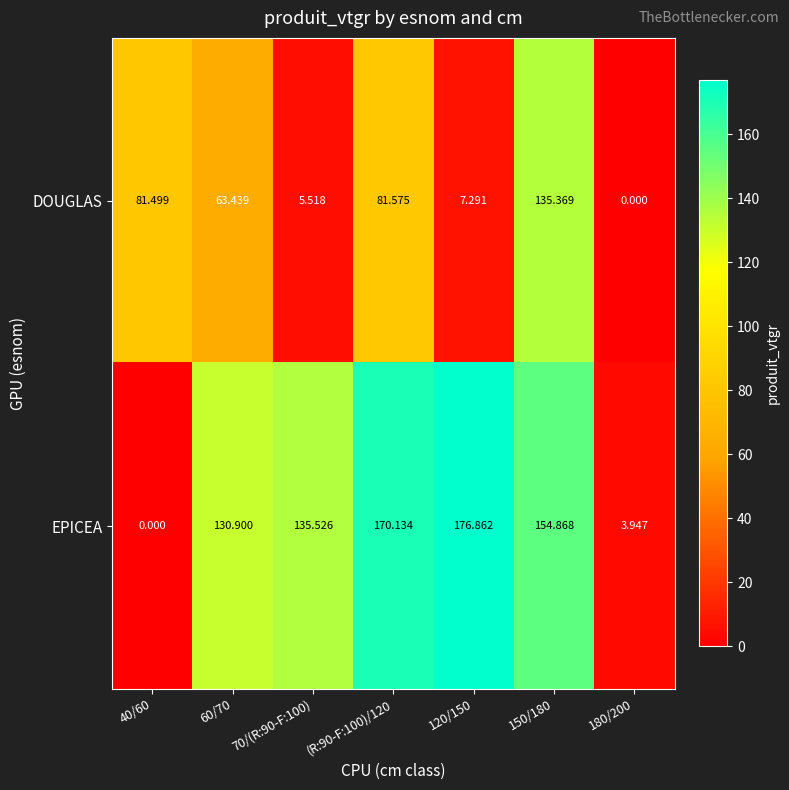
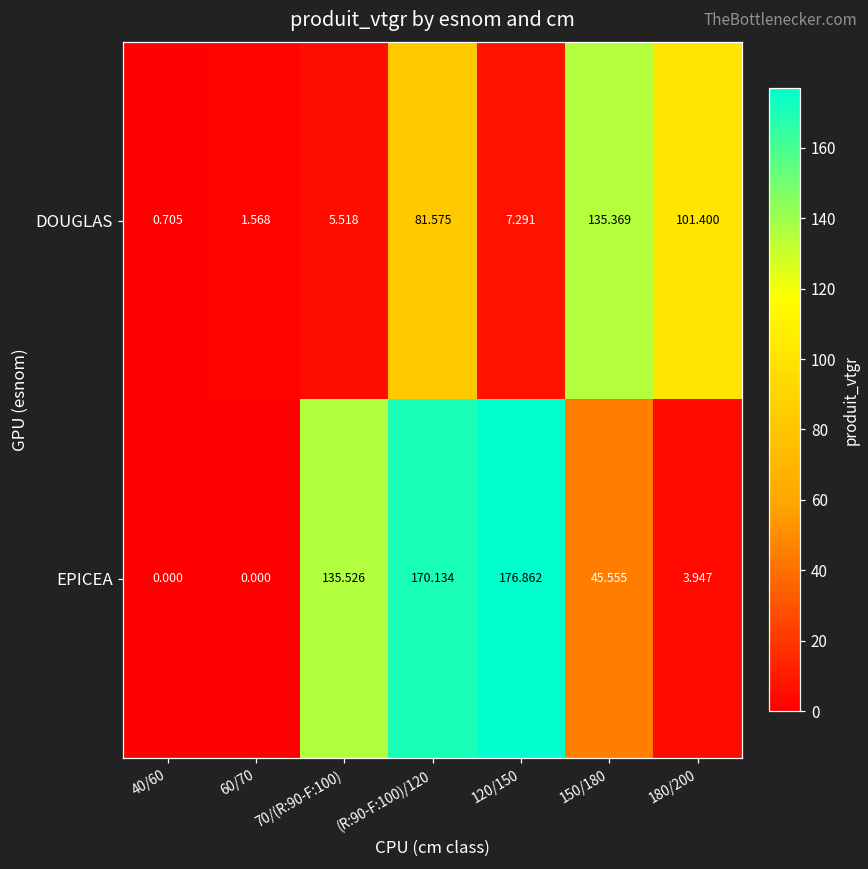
DOUGLAS, 40/60: 81.499 -> 0.705
DOUGLAS, 60/70: 63.439 -> 1.568
DOUGLAS, 180/200: 0.000 -> 101.400
EPICEA, 60/70: 130.900 -> 0.000
EPICEA, 150/180: 154.868 -> 45.555
